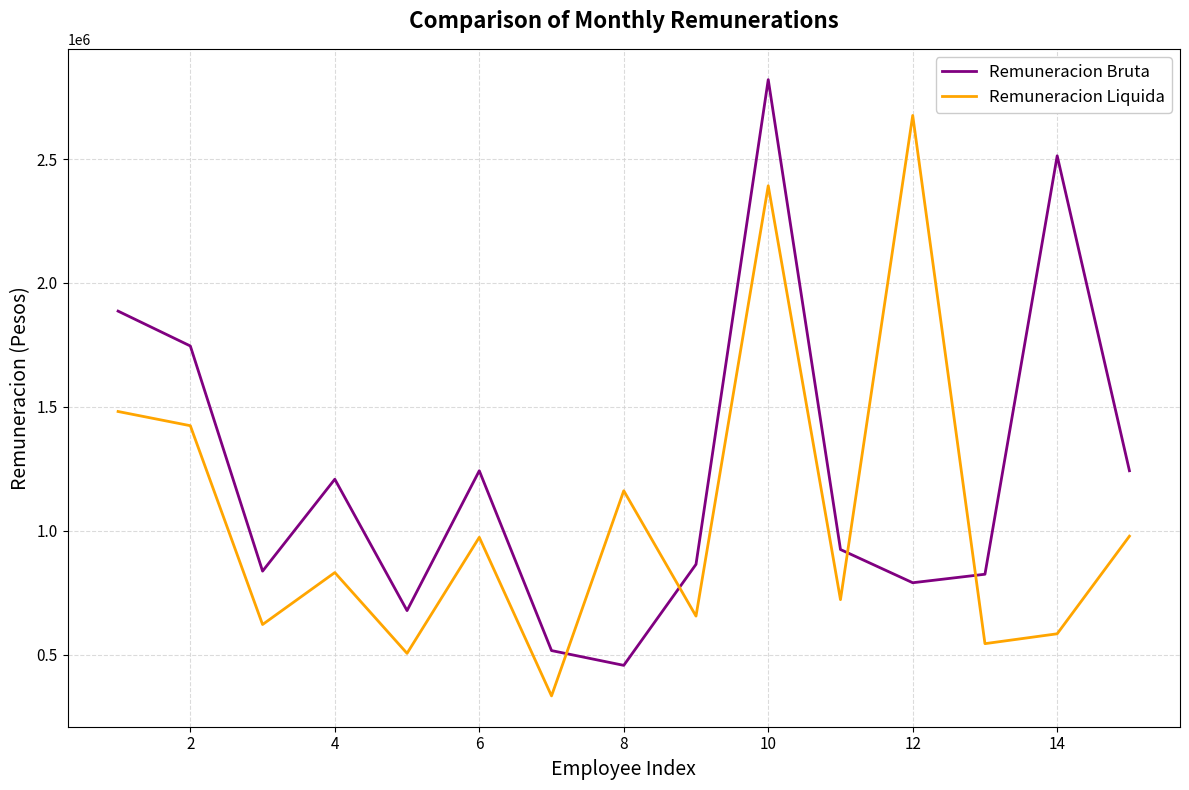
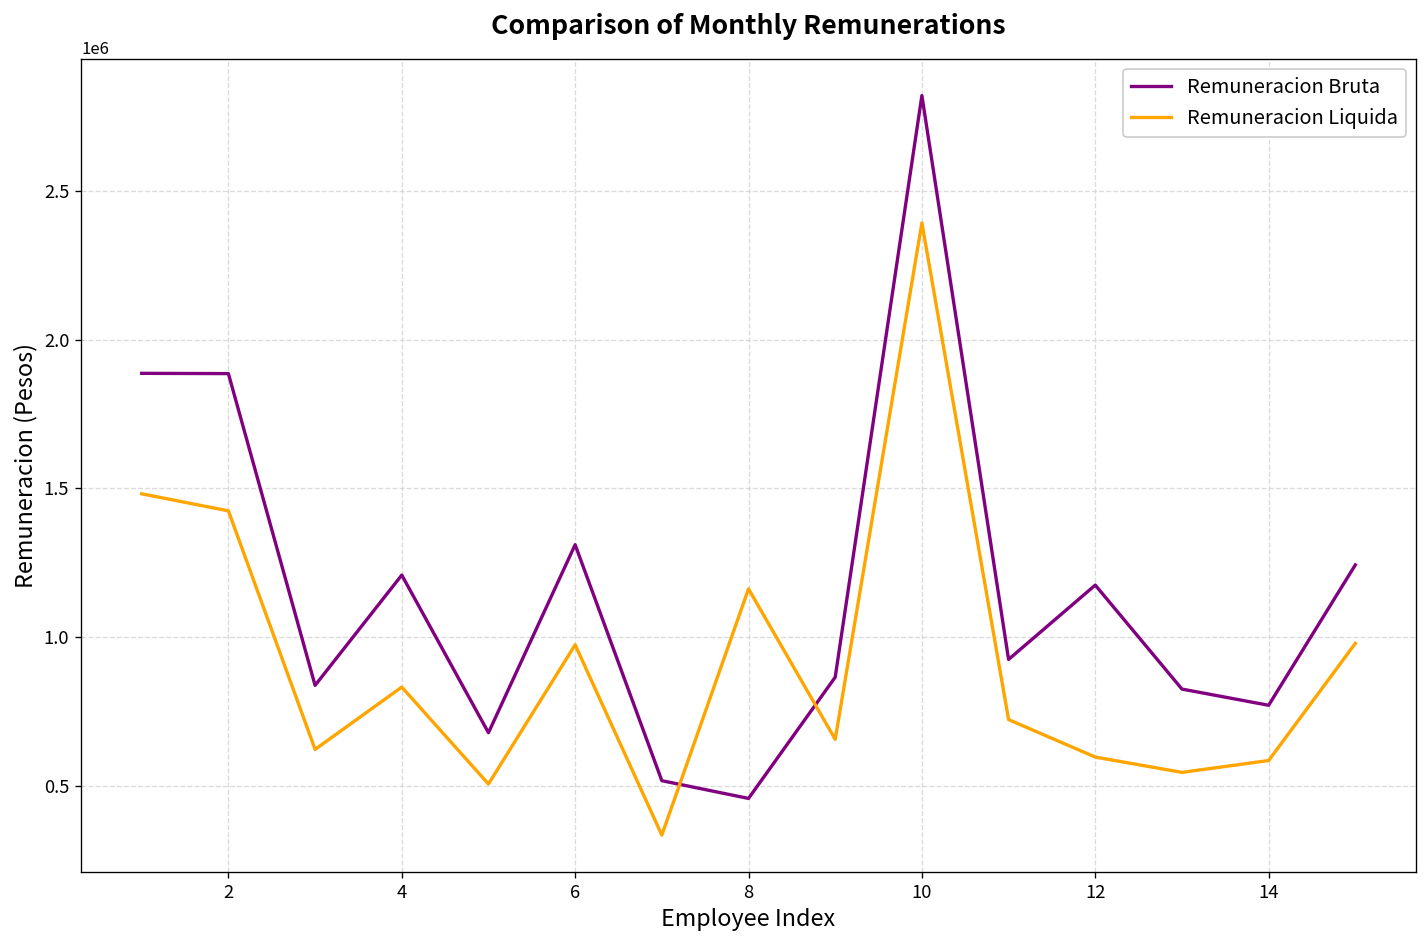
Remuneracion Bruta, 2: 1750000 -> 1890000
Remuneracion Bruta, 6: 1240000 -> 1310000
Remuneracion Bruta, 12: 790000 -> 1170000
Remuneracion Liquida, 12: 2680000 -> 600000
Remuneracion Bruta, 14: 2510000 -> 770000
